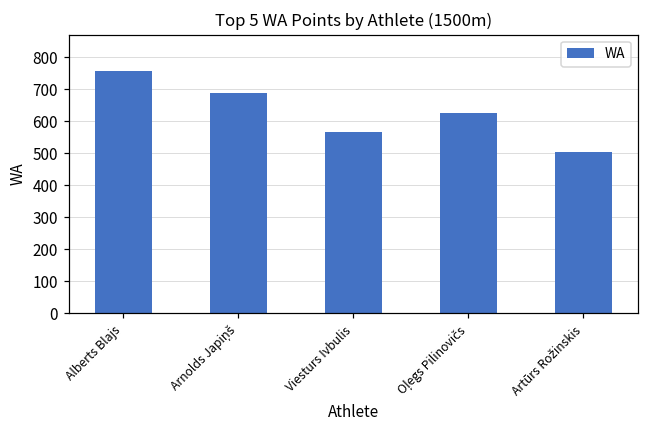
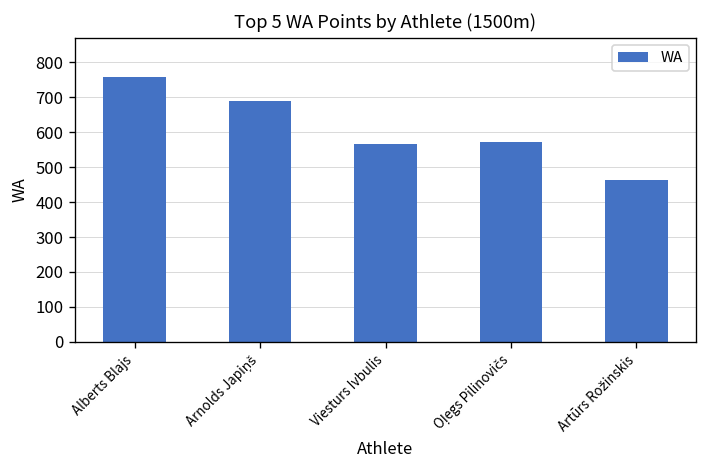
Oļegs Pilinovičs: 630 -> 570
Artūrs Rožinskis: 510 -> 460
